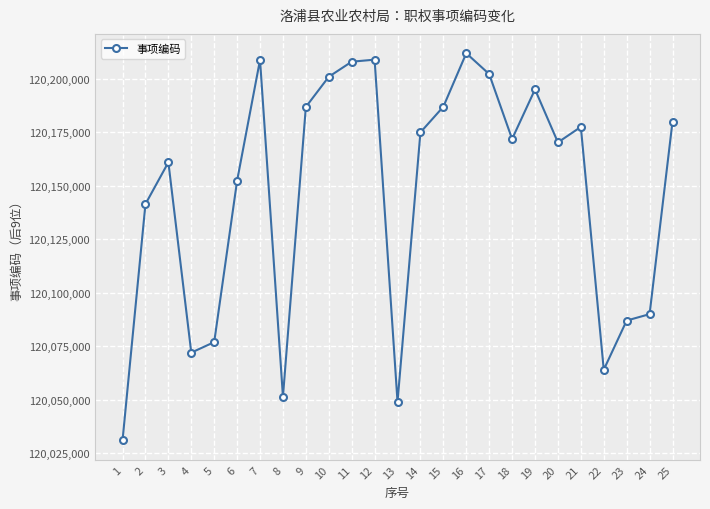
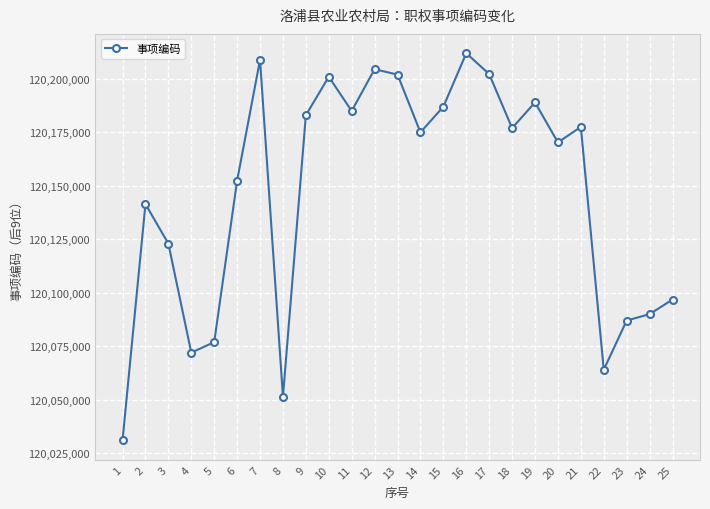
3: 120,161,000 -> 120,123,000
9: 120,187,000 -> 120,183,000
11: 120,208,000 -> 120,185,000
12: 120,209,000 -> 120,205,000
13: 120,049,000 -> 120,202,000
18: 120,172,000 -> 120,177,000
19: 120,195,000 -> 120,189,000
25: 120,180,000 -> 120,097,000
